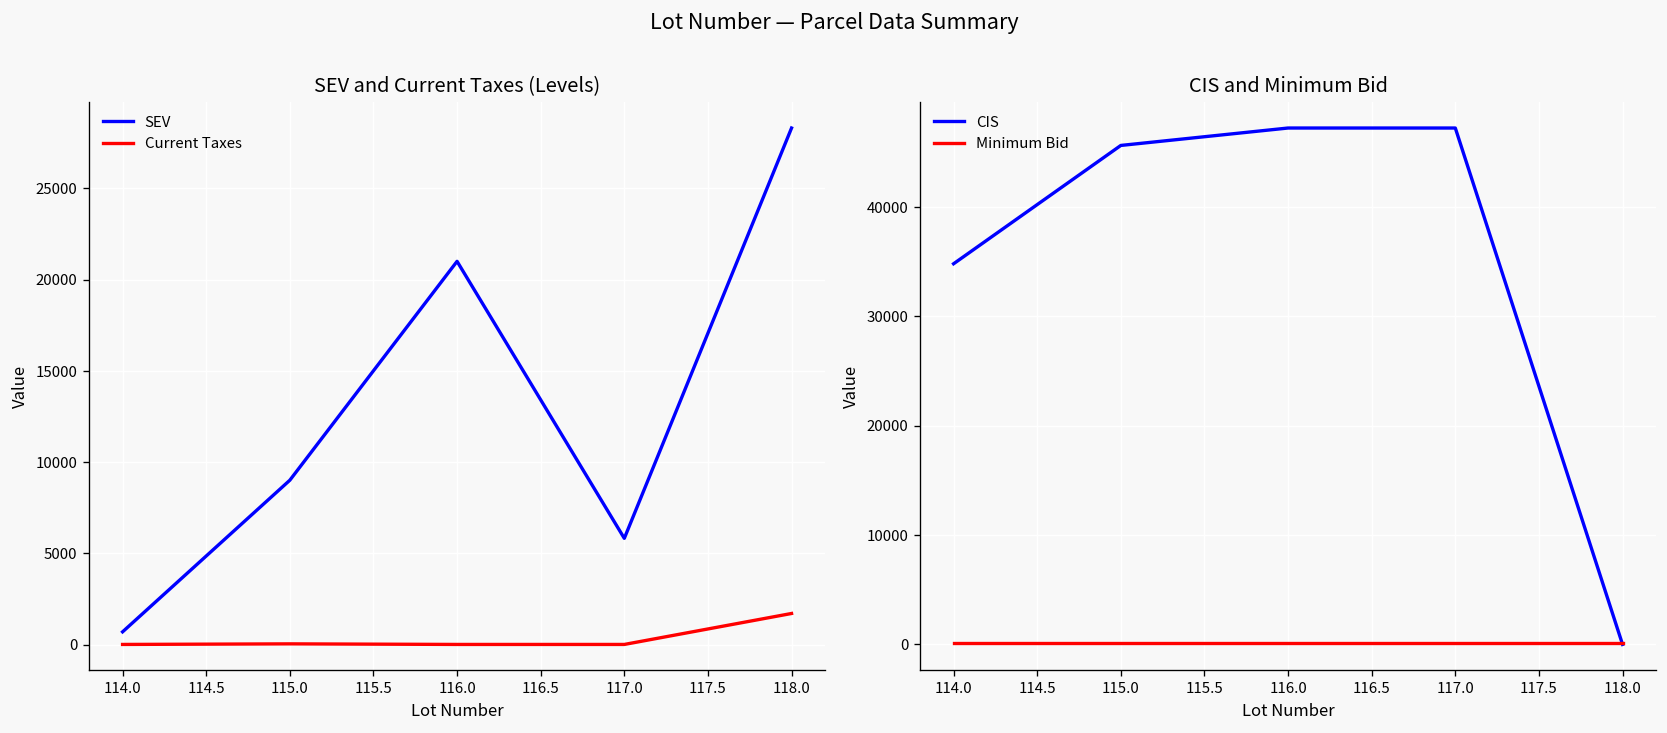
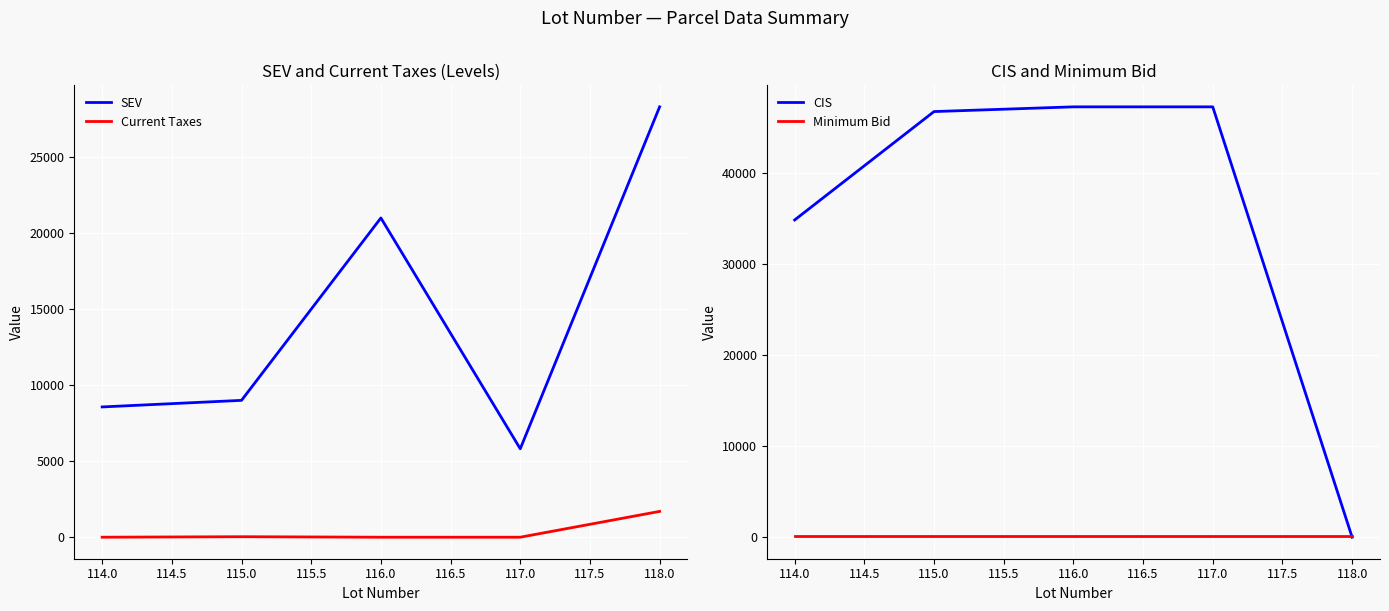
SEV and Current Taxes (Levels), SEV, 114.0: 700 -> 8600
CIS and Minimum Bid, CIS, 115.0: 46000 -> 47000
